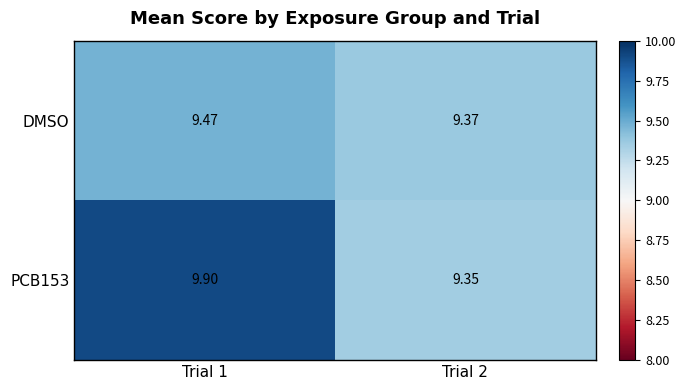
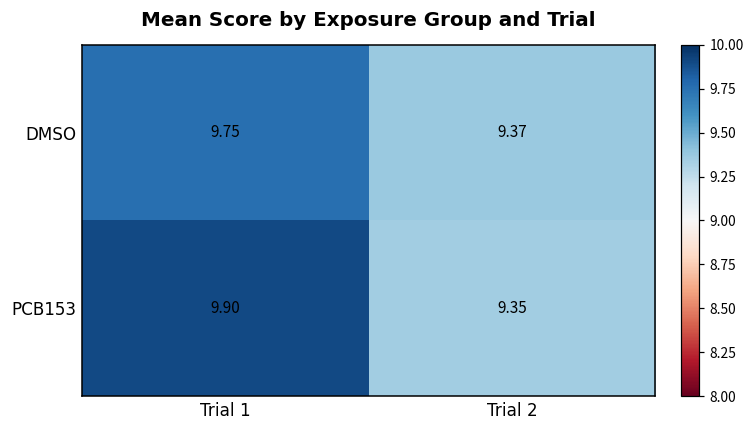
DMSO, Trial 1: 9.47 -> 9.75
